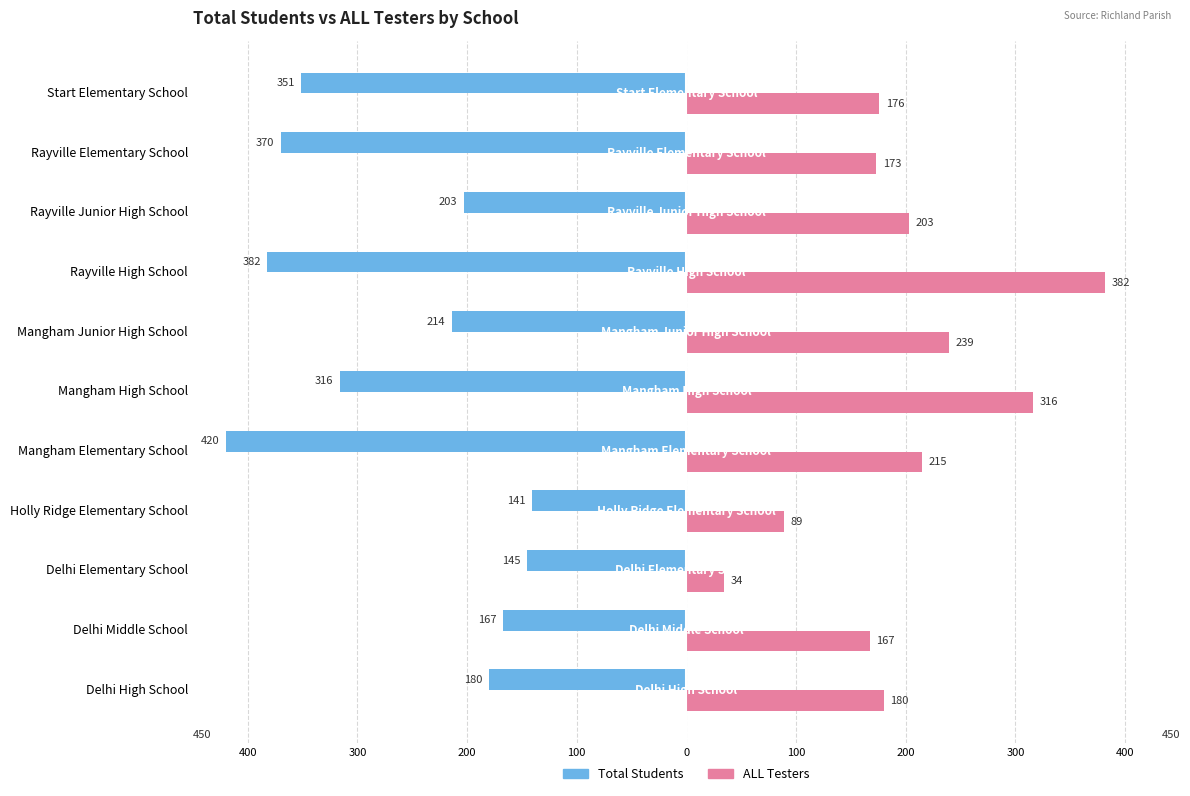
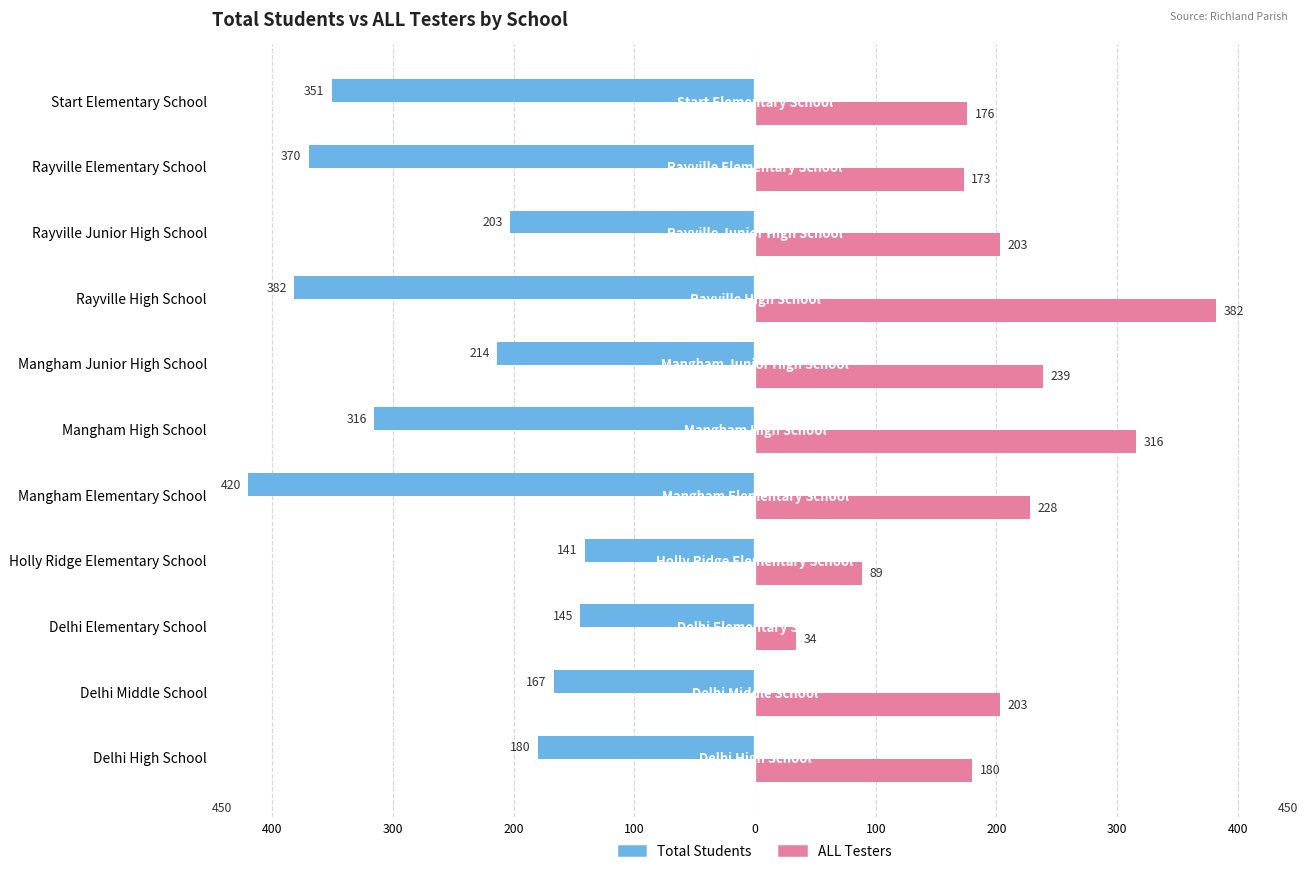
ALL Testers, Mangham Elementary School: 215 -> 228
ALL Testers, Delhi Middle School: 167 -> 203
